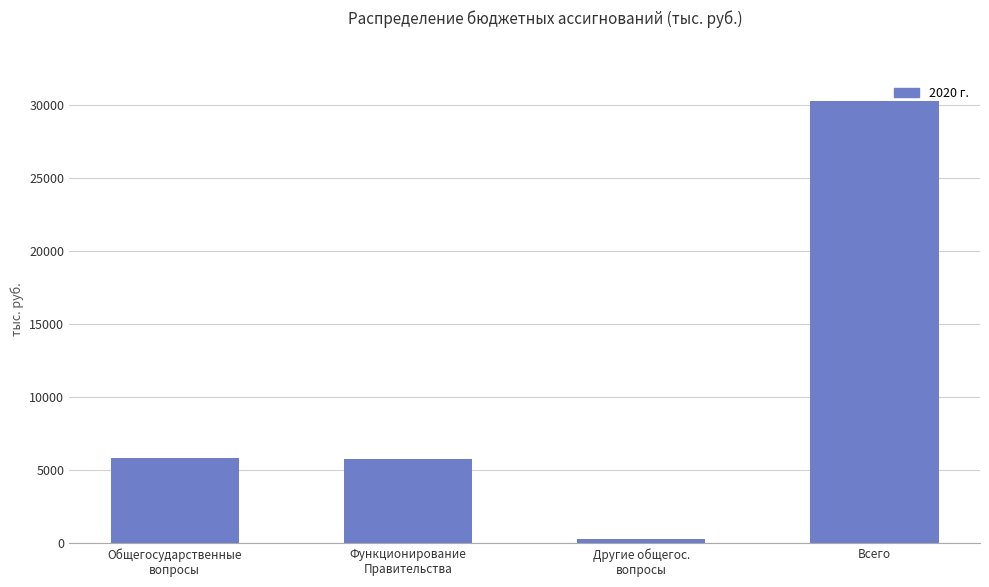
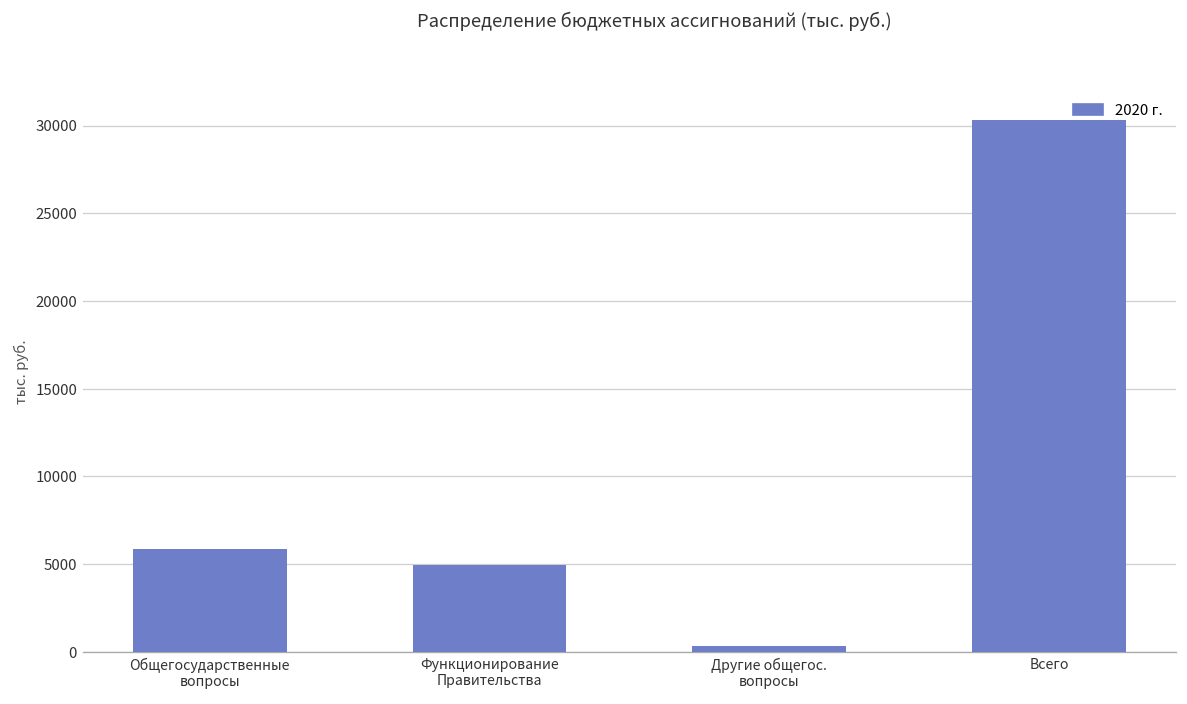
Функционирование Правительства: 5800 -> 5000
